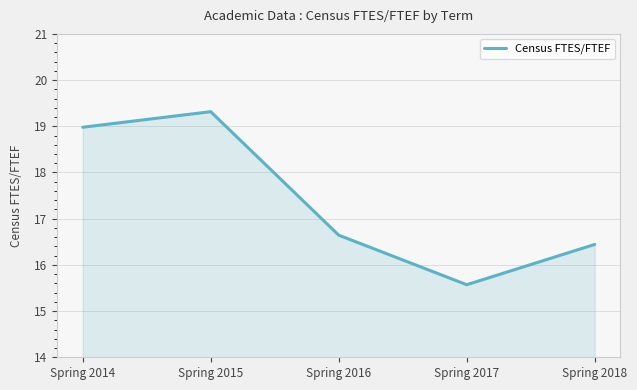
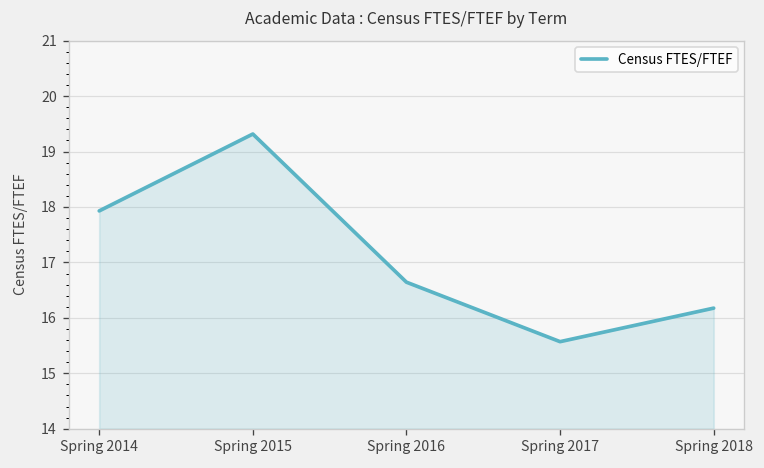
Spring 2014: 19.0 -> 17.9
Spring 2018: 16.4 -> 16.2
